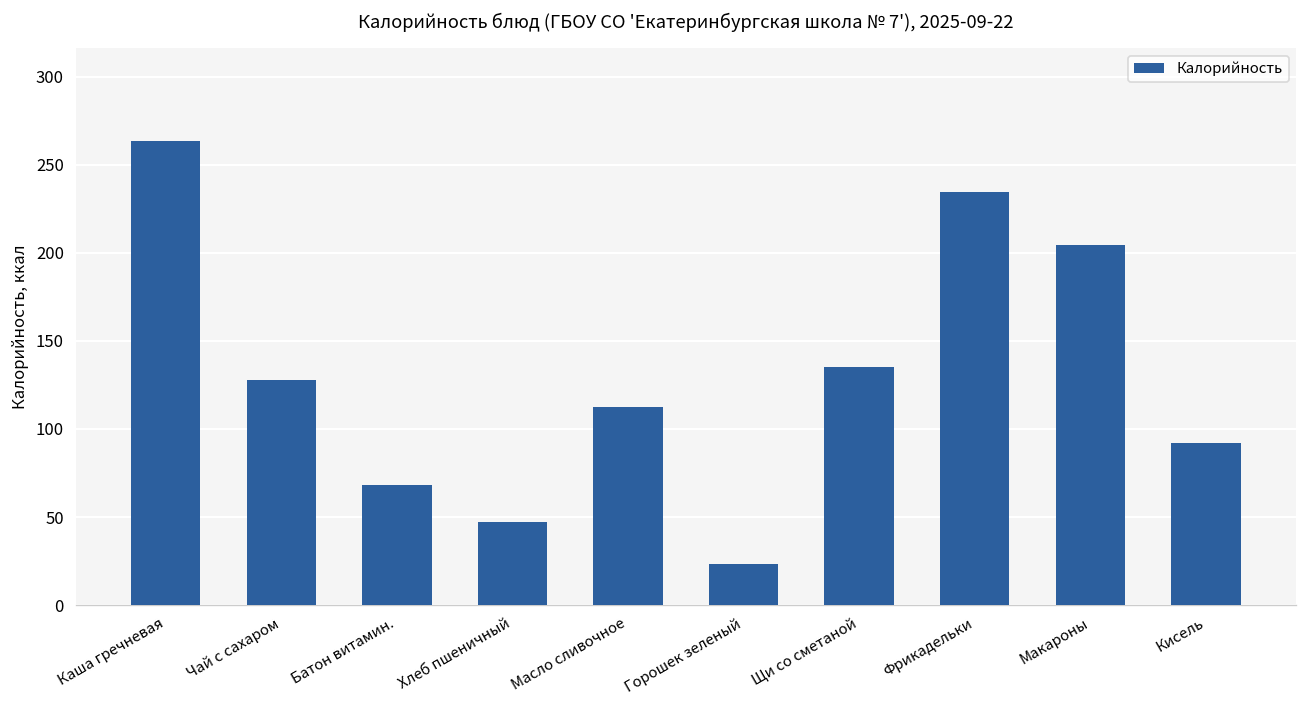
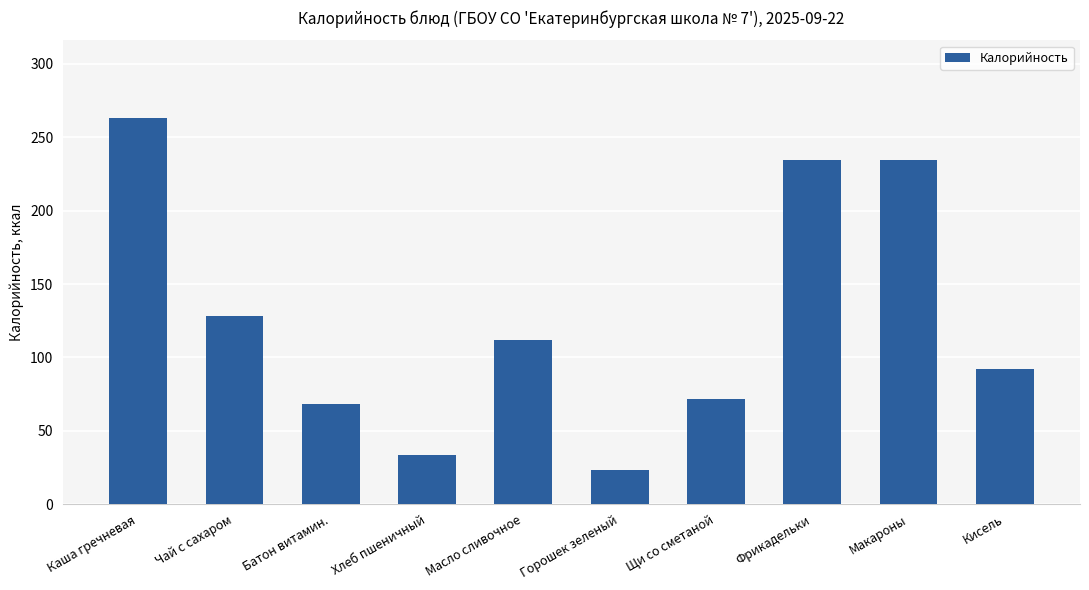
Хлеб пшеничный: 47 -> 34
Щи со сметаной: 135 -> 72
Макароны: 204 -> 234
